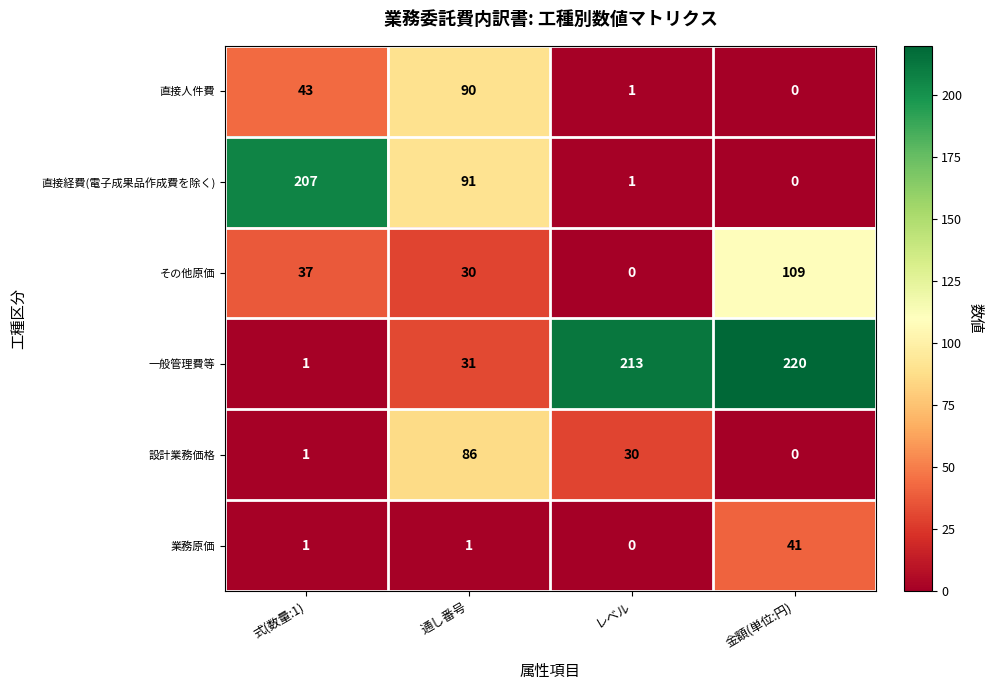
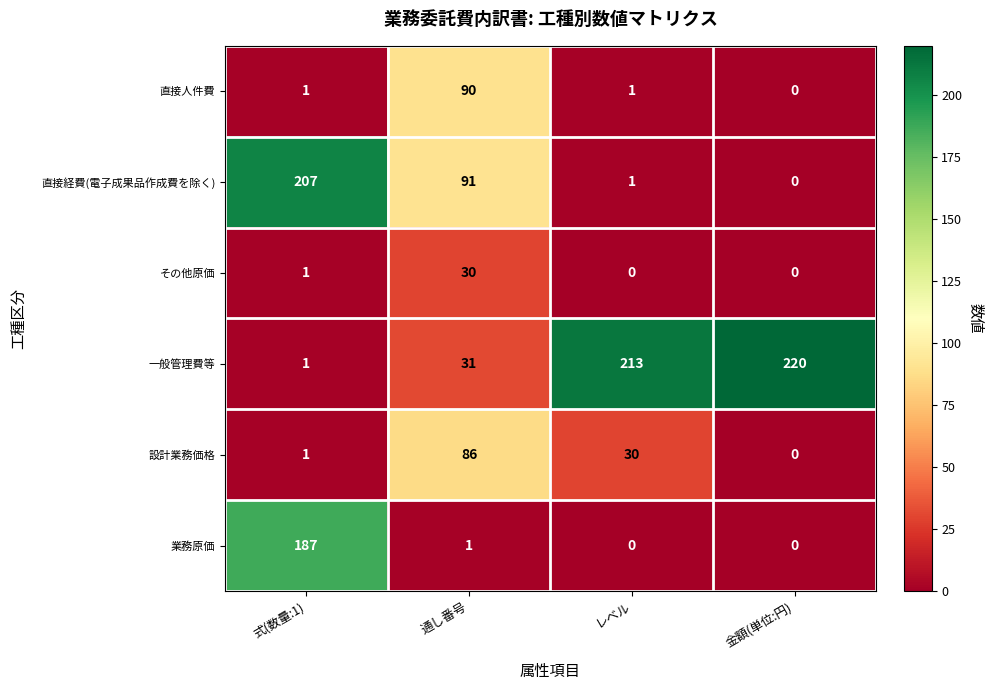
直接人件費, 式(数量:1): 43 -> 1
その他原価, 式(数量:1): 37 -> 1
その他原価, 金額(単位:円): 109 -> 0
業務原価, 式(数量:1): 1 -> 187
業務原価, 金額(単位:円): 41 -> 0
